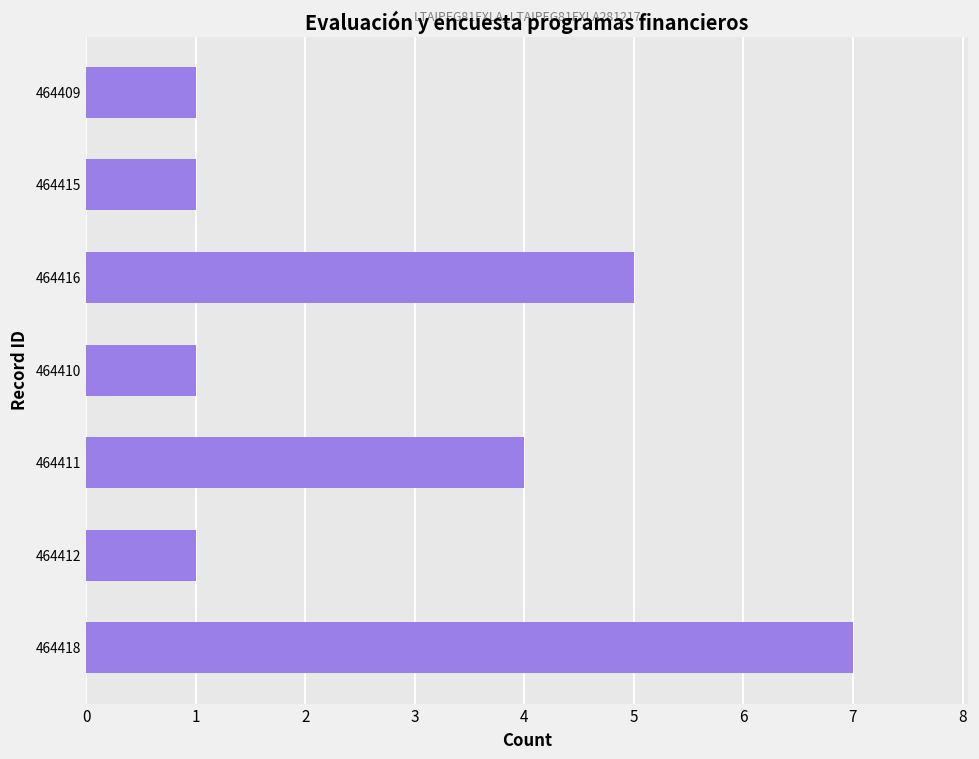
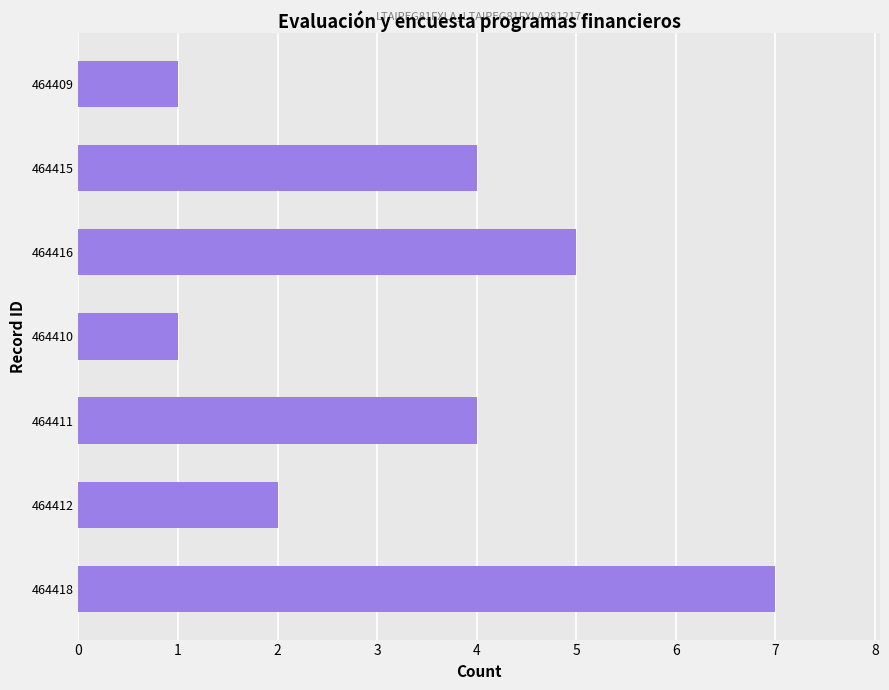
464415: 1 -> 4
464412: 1 -> 2
